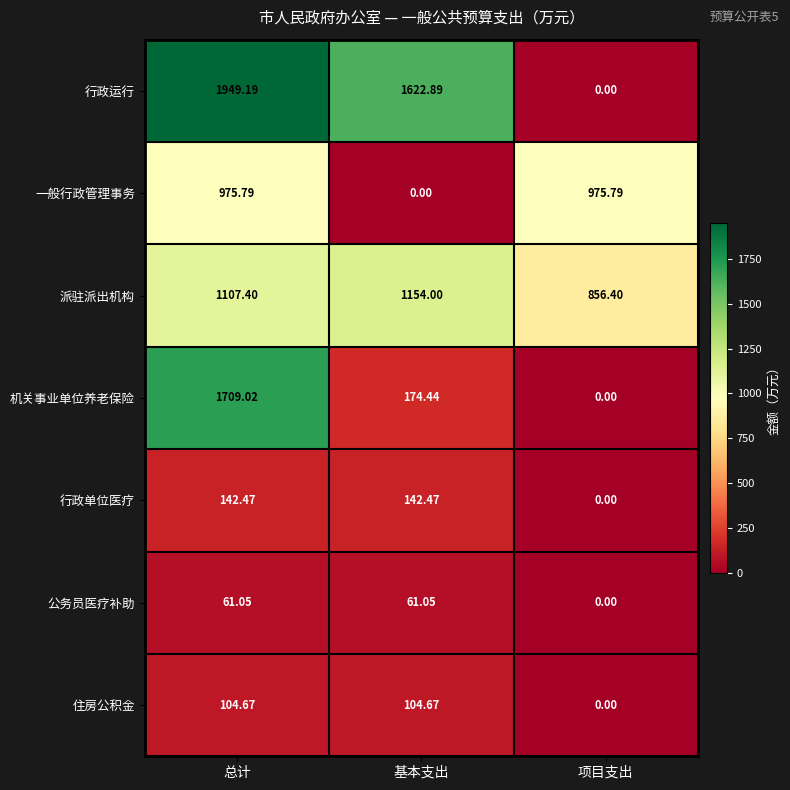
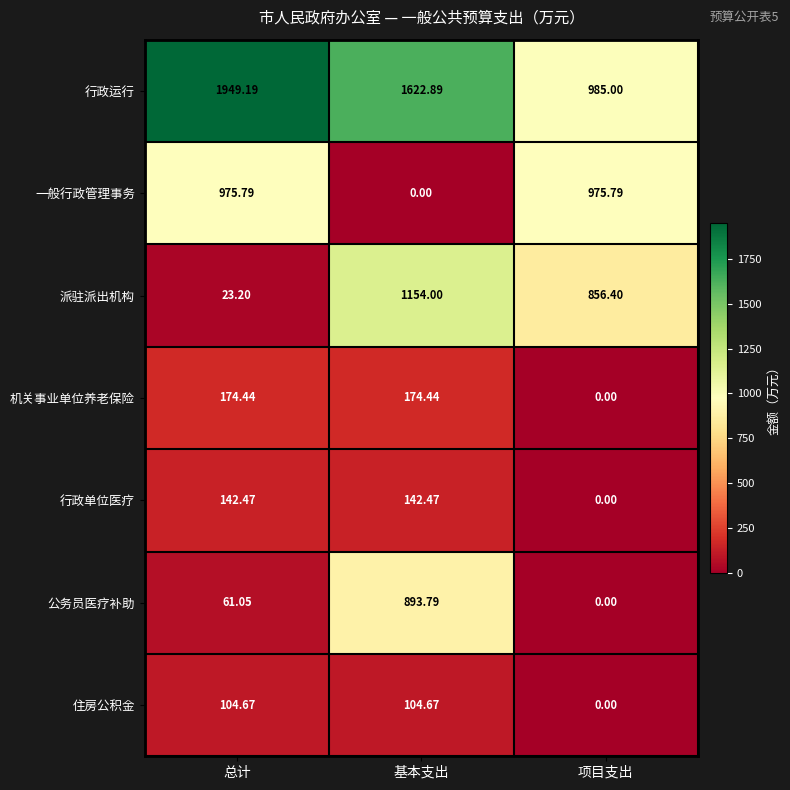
行政运行, 项目支出: 0.00 -> 985.00
派驻派出机构, 总计: 1107.40 -> 23.20
机关事业单位养老保险, 总计: 1709.02 -> 174.44
公务员医疗补助, 基本支出: 61.05 -> 893.79
